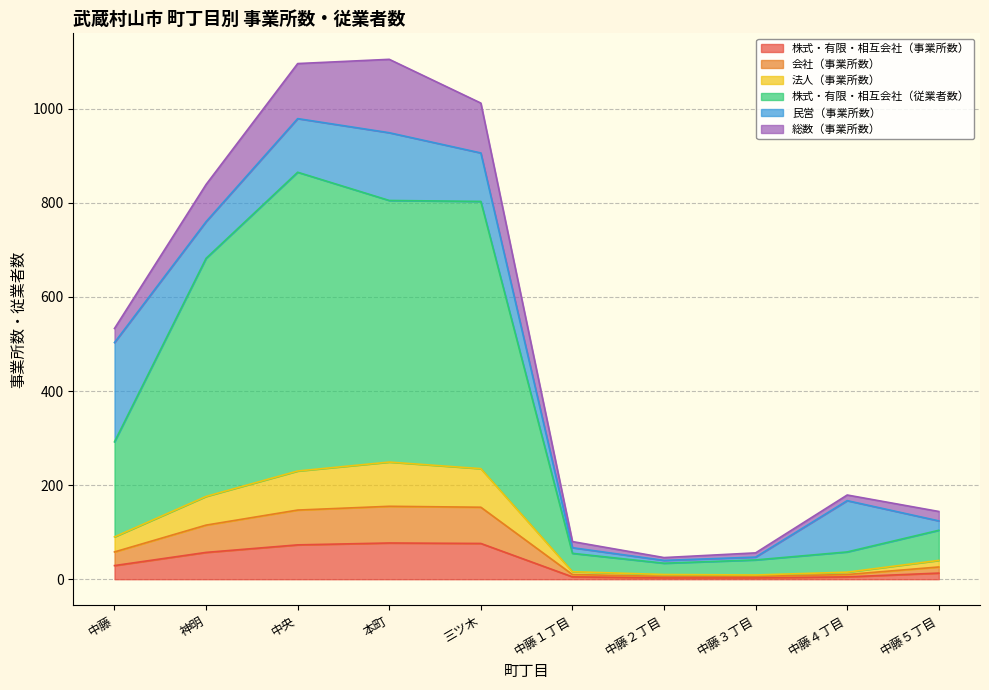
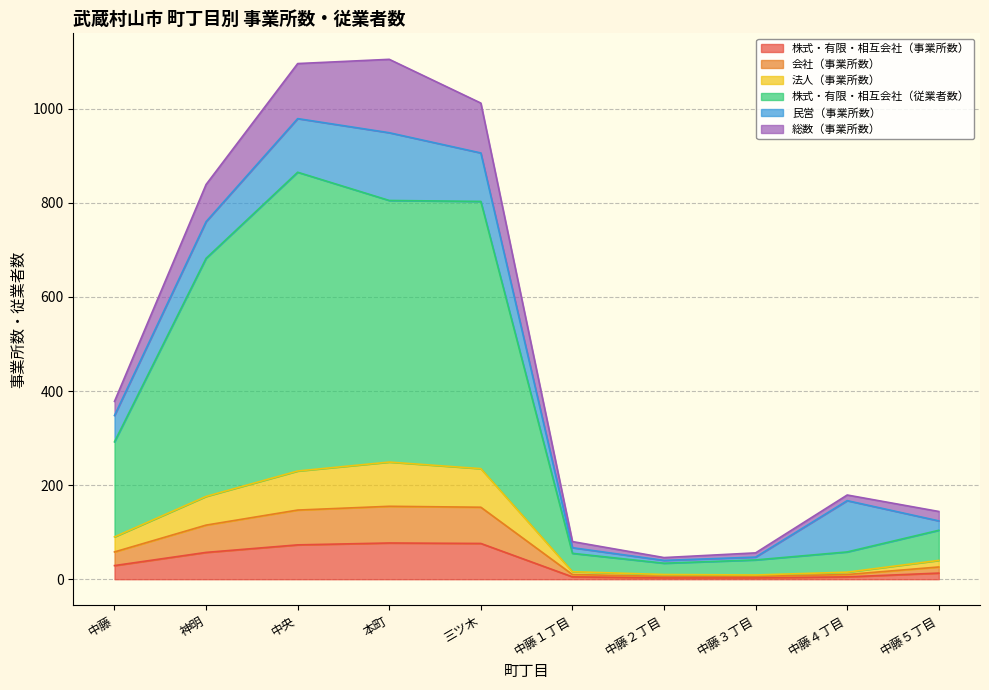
民営（事業所数）, 中藤: 210 -> 60
